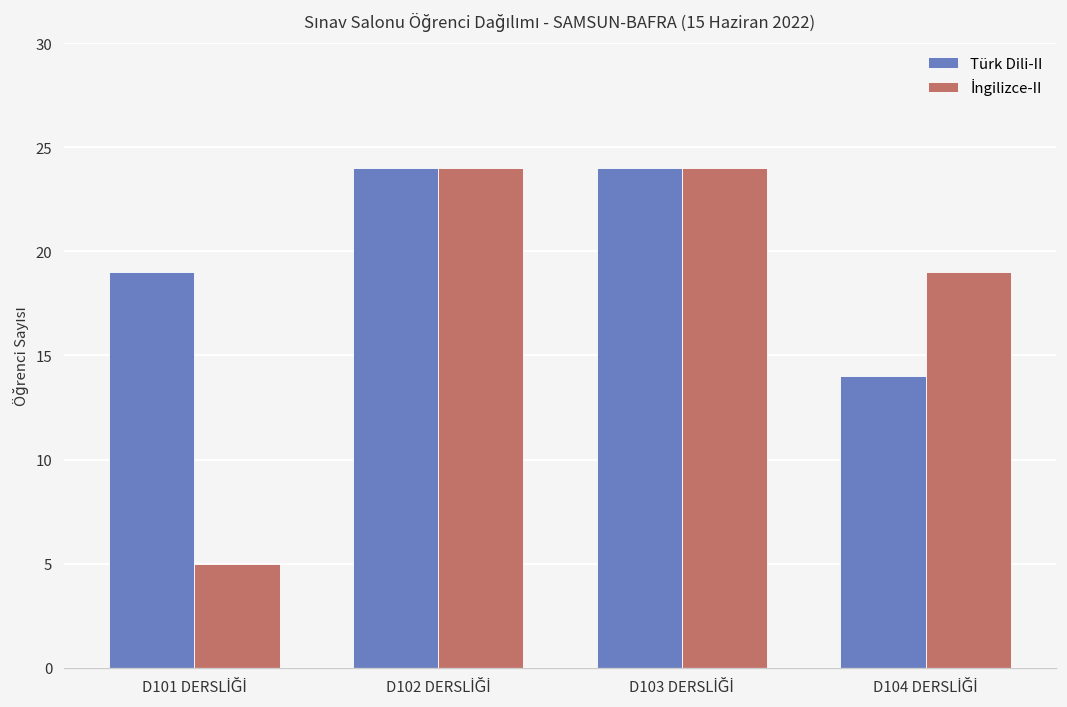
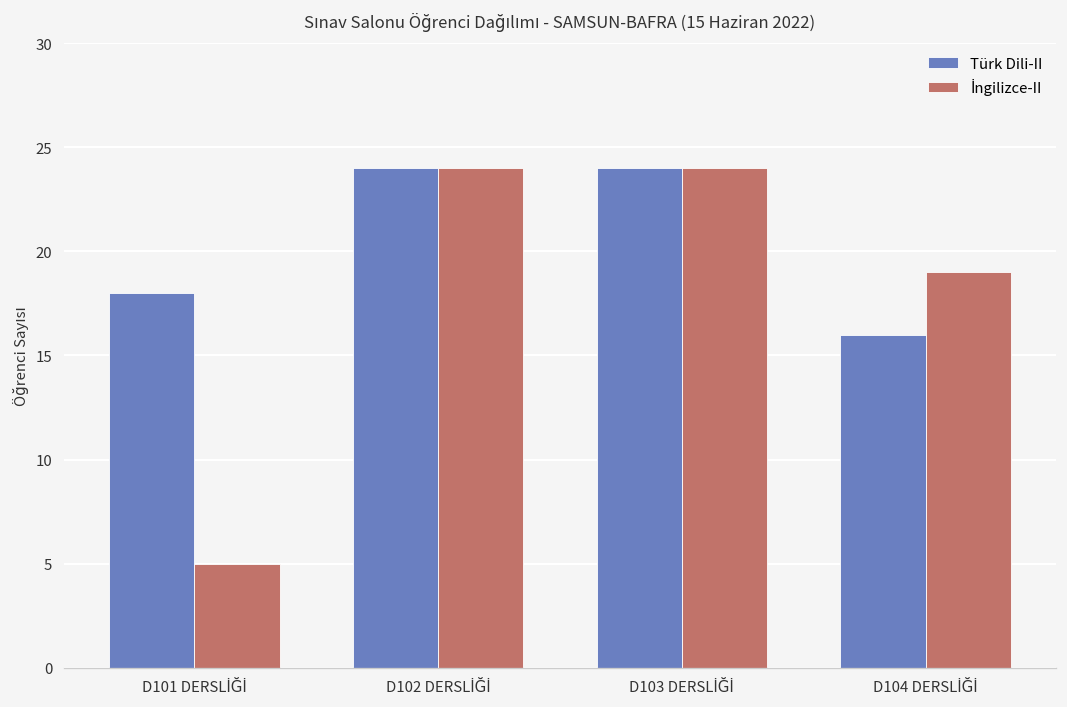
Türk Dili-II, D101 DERSLİĞİ: 19 -> 18
Türk Dili-II, D104 DERSLİĞİ: 14 -> 16
